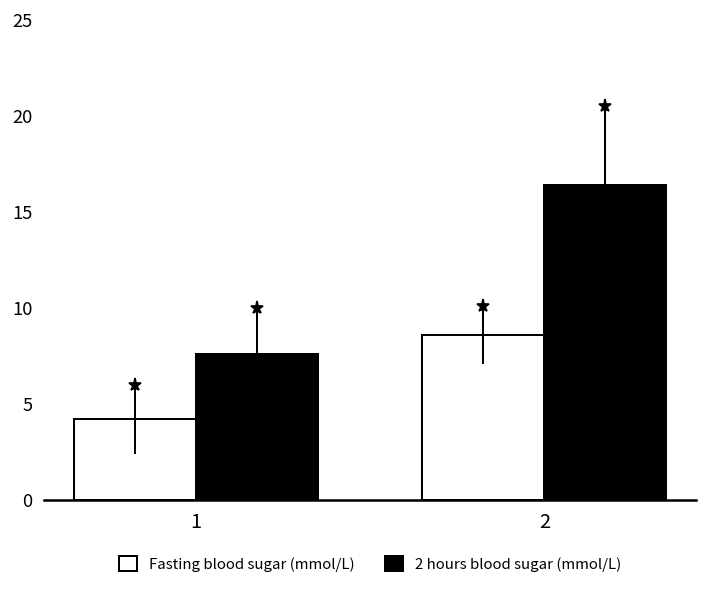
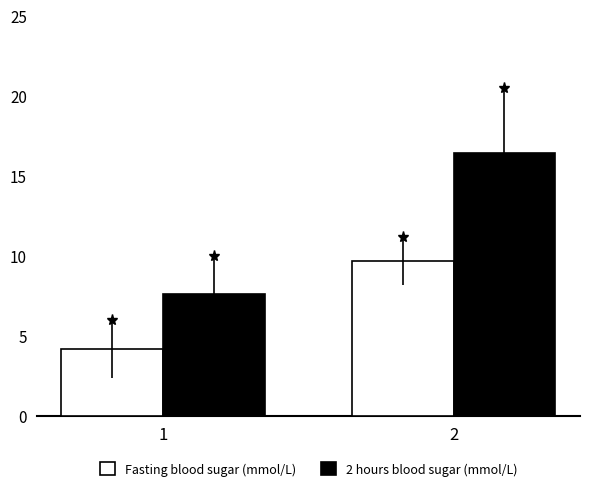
Fasting blood sugar (mmol/L), 2: 8.6 -> 9.7
